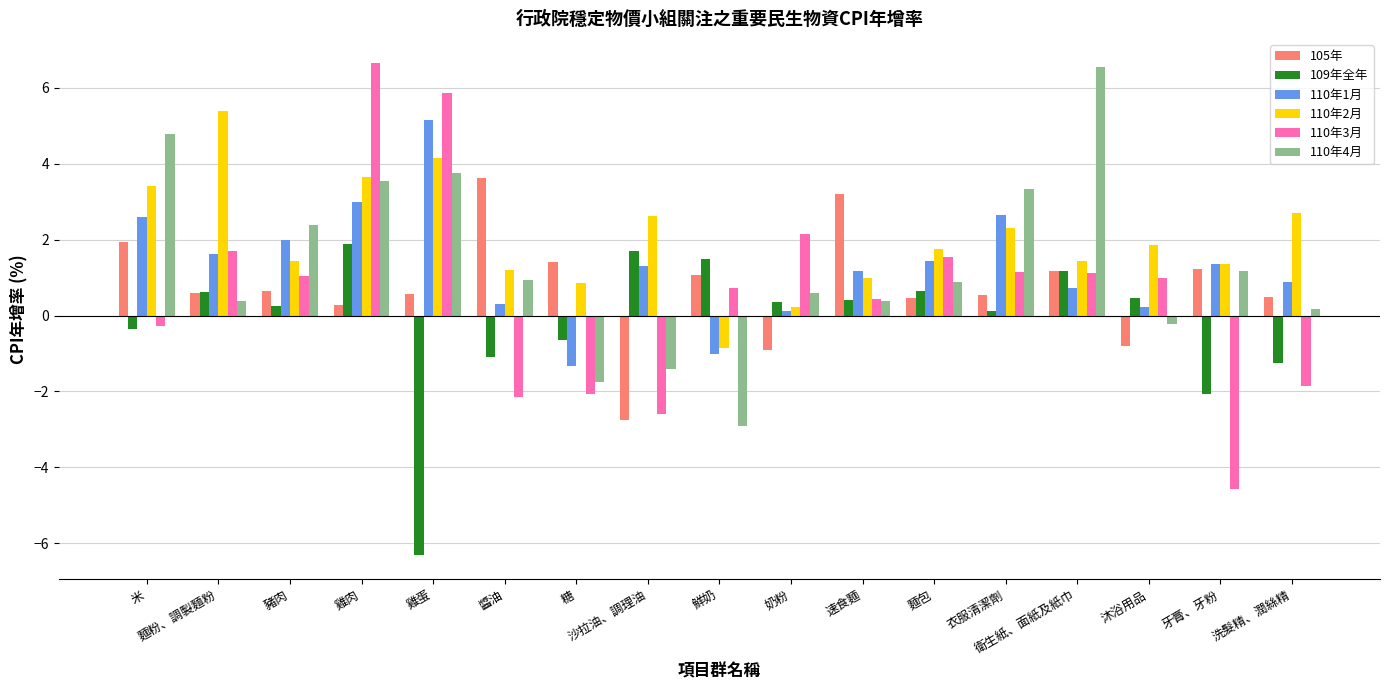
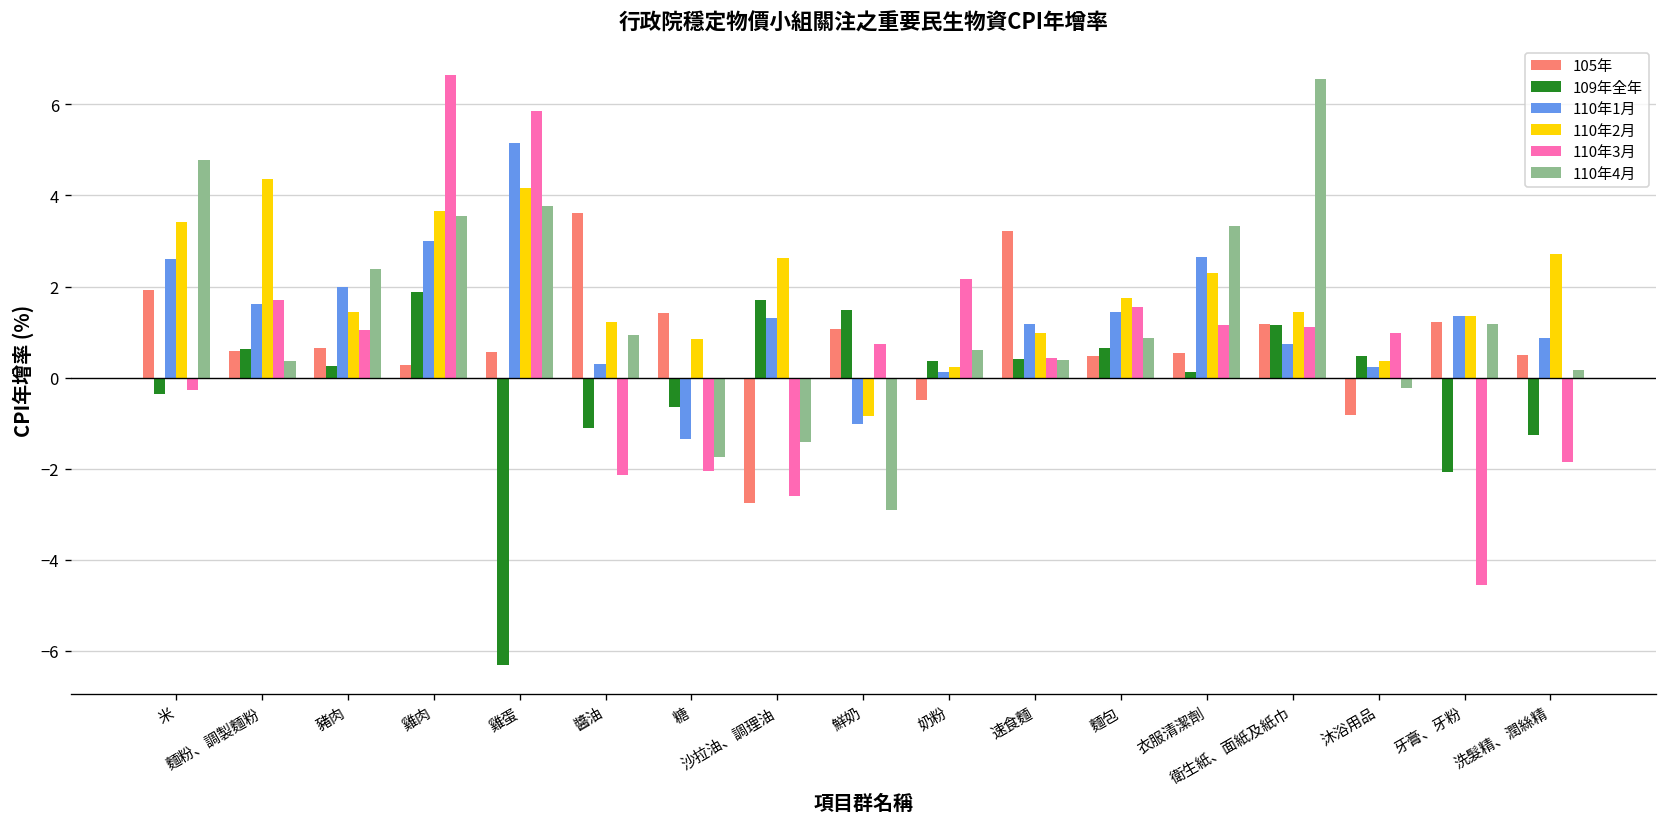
110年2月, 麵粉、調製麵粉: 5.4 -> 4.4
105年, 奶粉: -0.9 -> -0.5
110年2月, 沐浴用品: 1.9 -> 0.4
